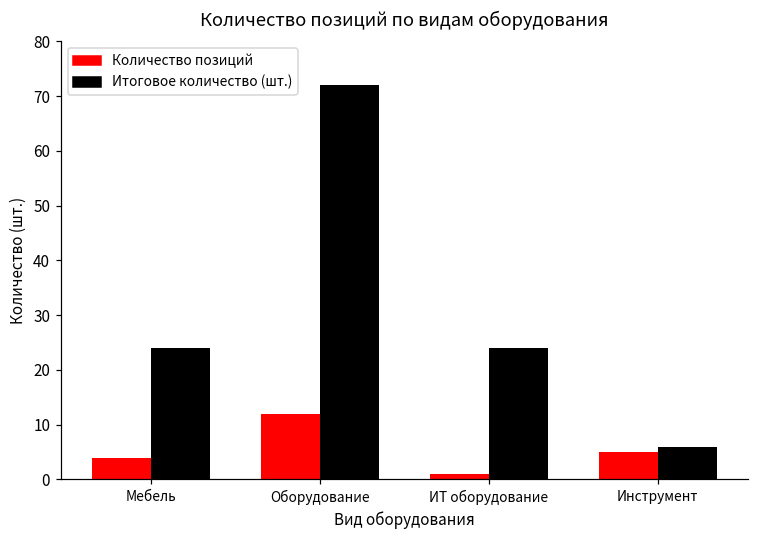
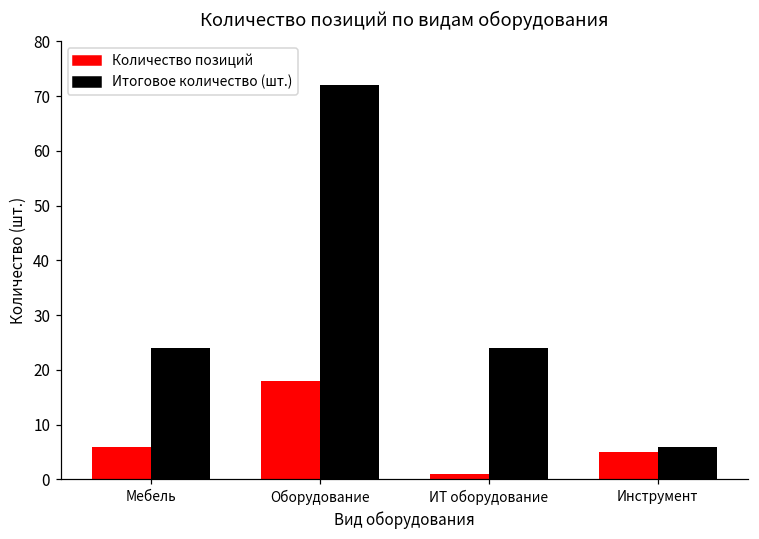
Количество позиций, Мебель: 4 -> 6
Количество позиций, Оборудование: 12 -> 18
